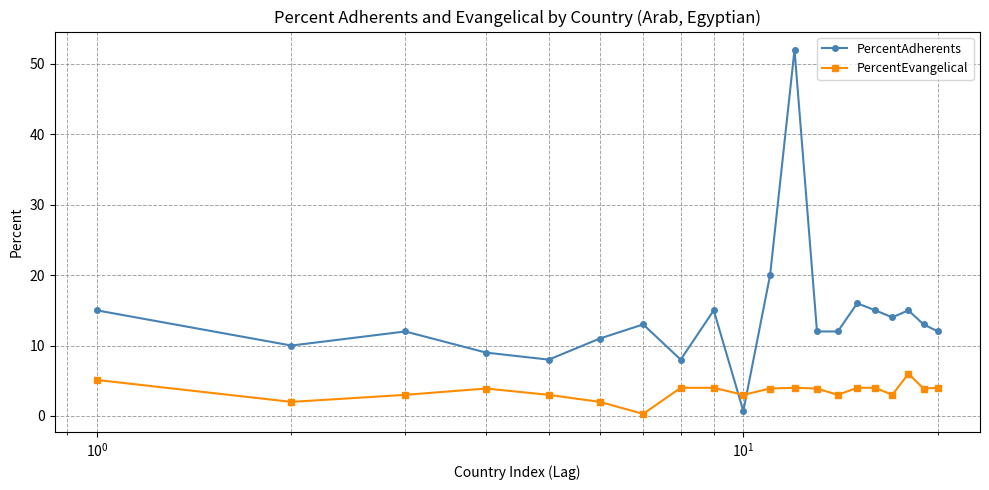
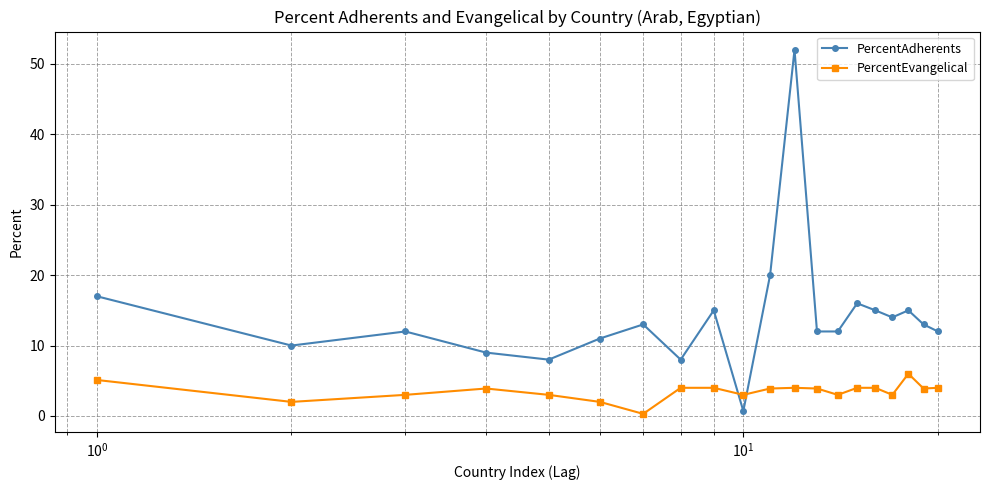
PercentAdherents, 10^0: 15 -> 17
